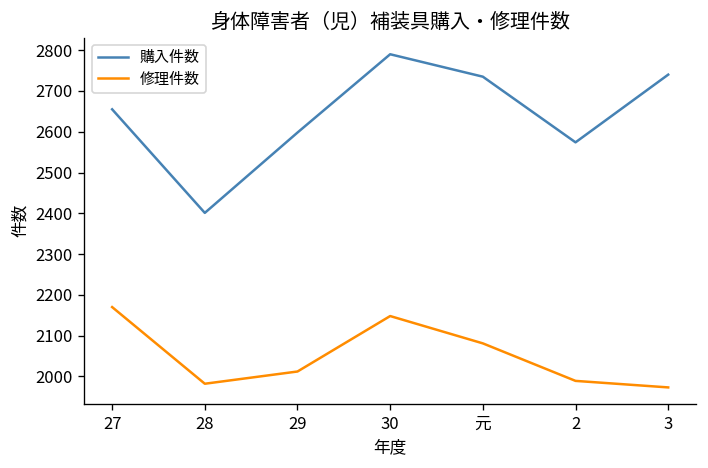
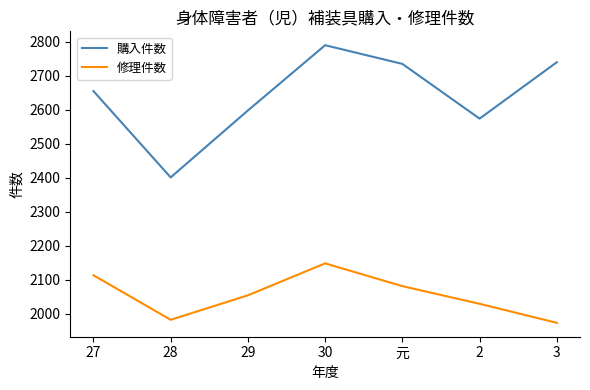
修理件数, 27: 2170 -> 2110
修理件数, 29: 2010 -> 2050
修理件数, 2: 1990 -> 2030
